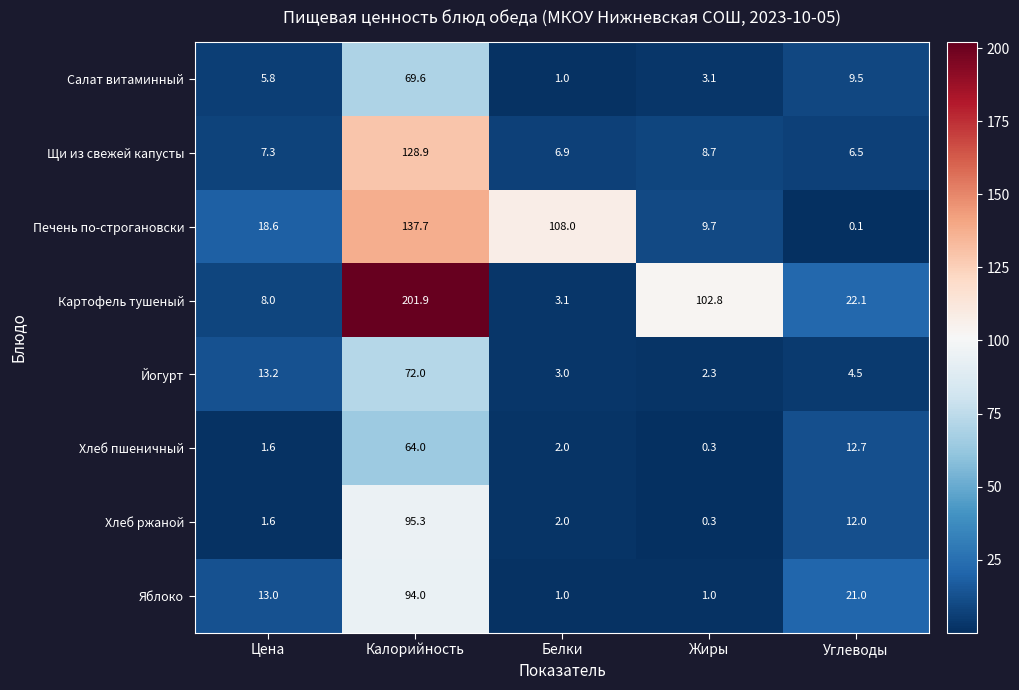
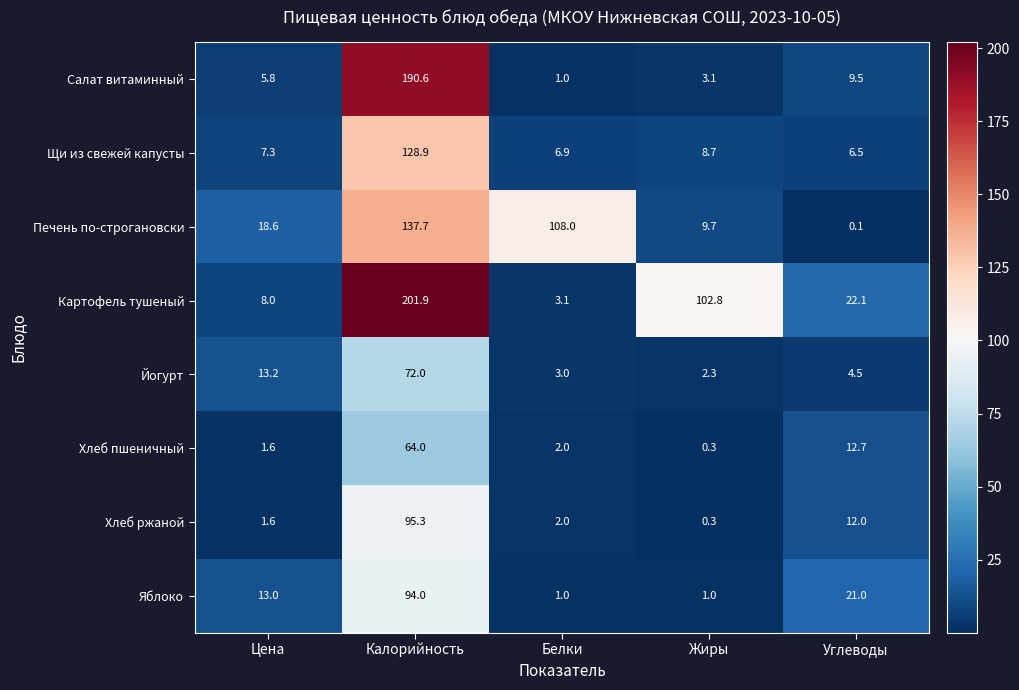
Салат витаминный, Калорийность: 69.6 -> 190.6
